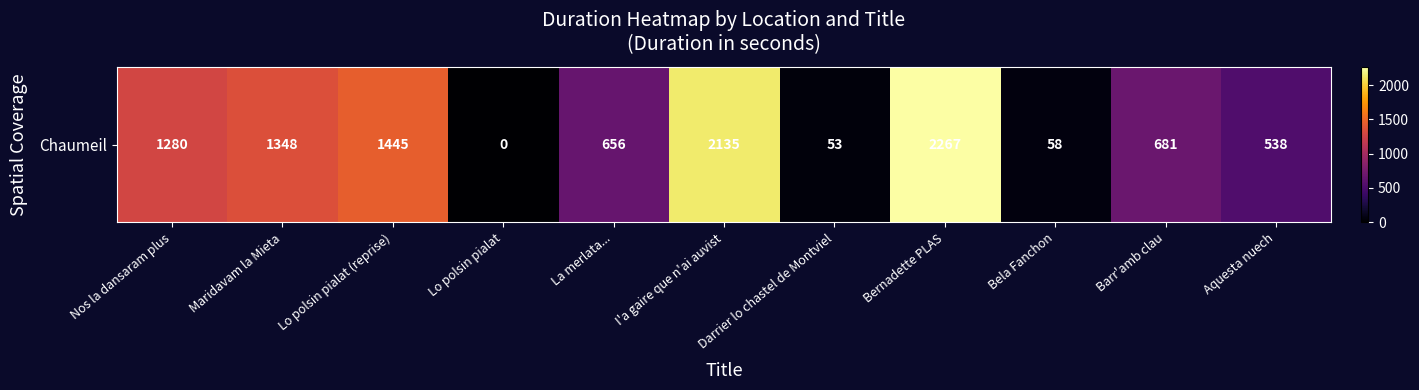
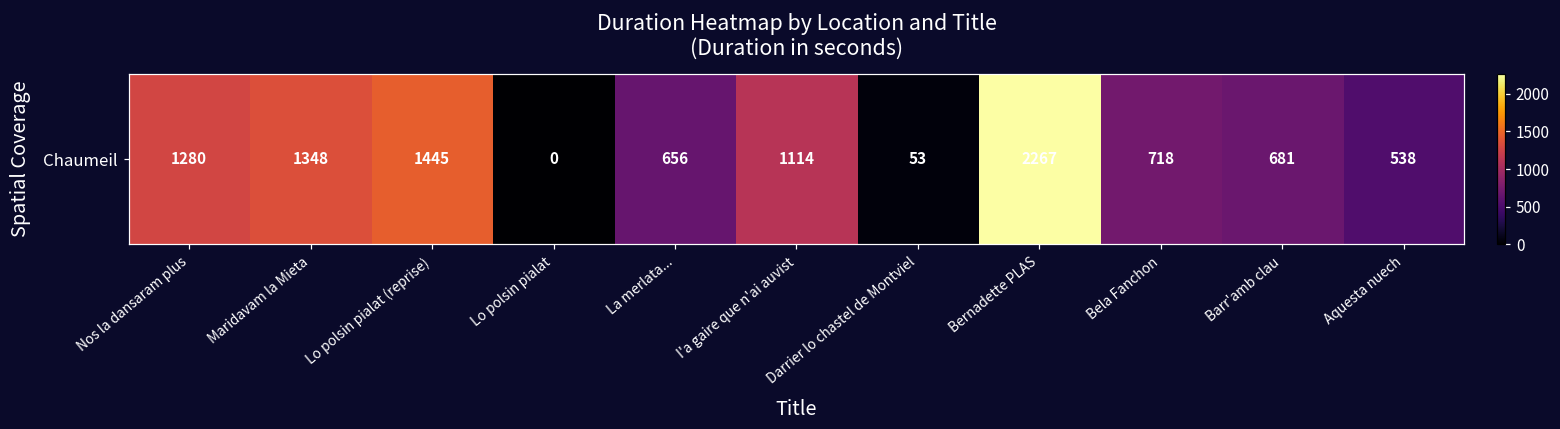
Chaumeil, I'a gaire que n'ai auvist: 2135 -> 1114
Chaumeil, Bela Fanchon: 58 -> 718
